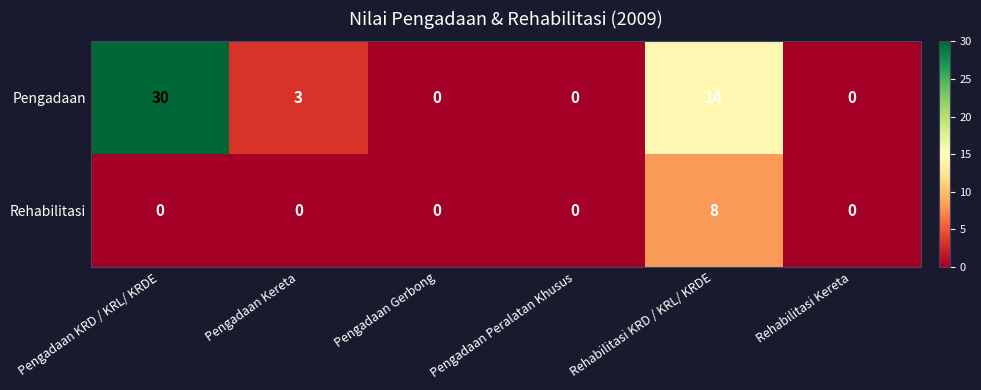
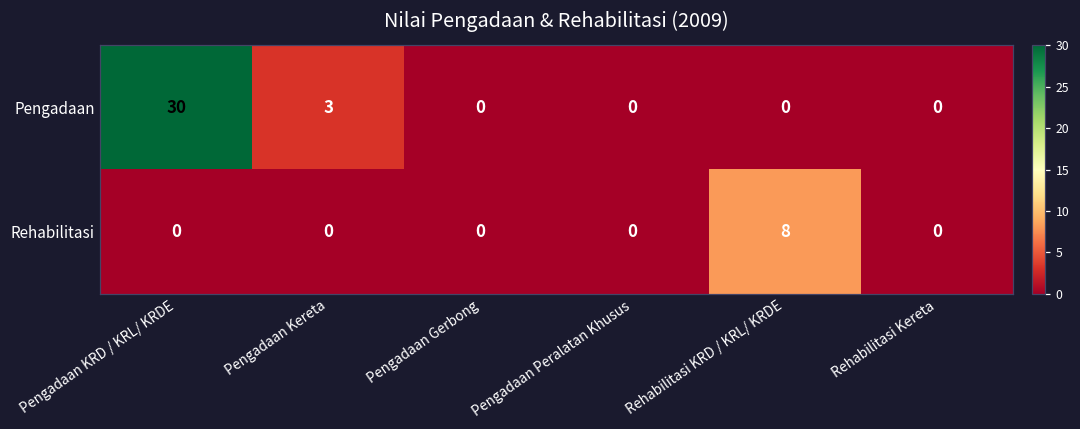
Pengadaan, Rehabilitasi KRD / KRL/ KRDE: 14 -> 0
